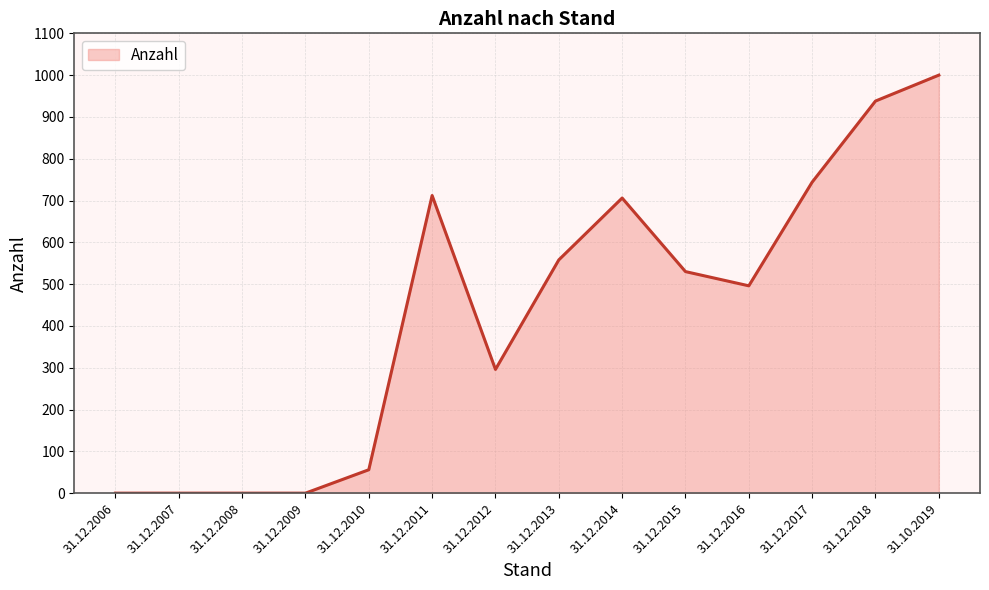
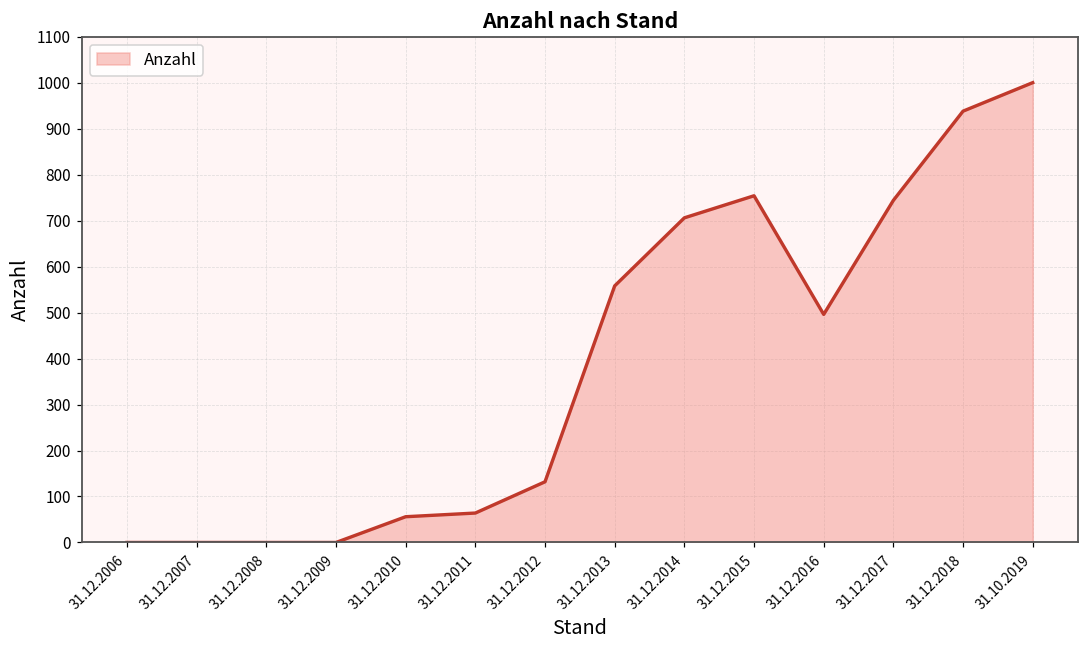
31.12.2011: 710 -> 60
31.12.2012: 300 -> 130
31.12.2015: 530 -> 750
